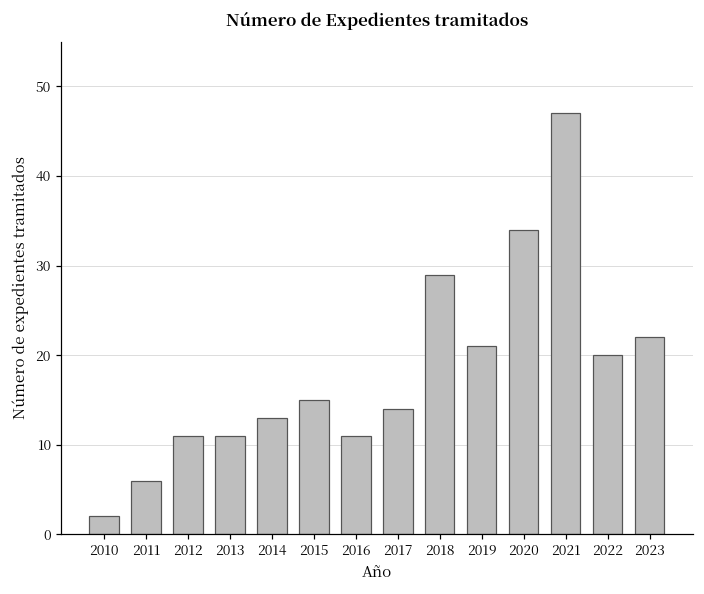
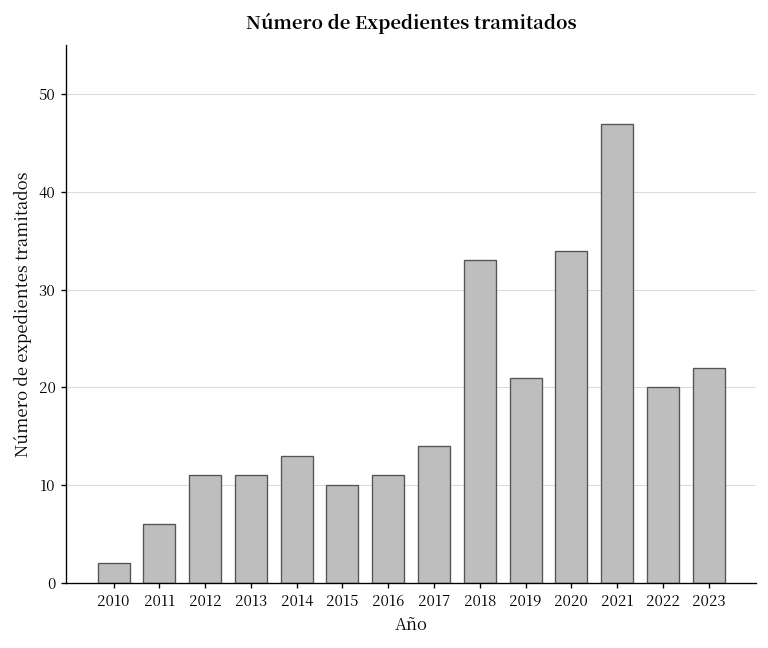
2015: 15 -> 10
2018: 29 -> 33
